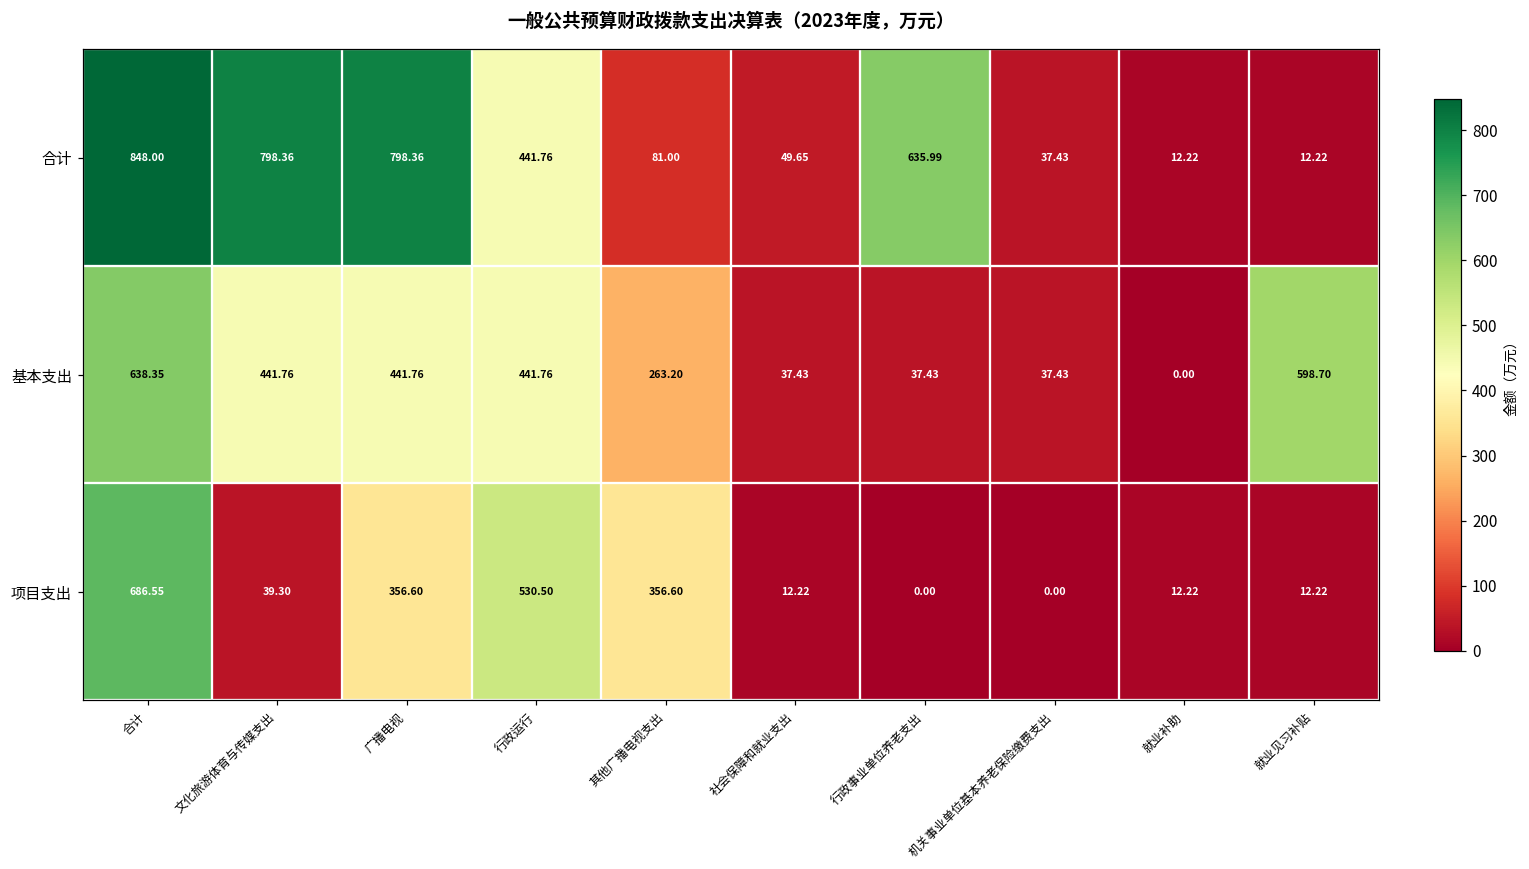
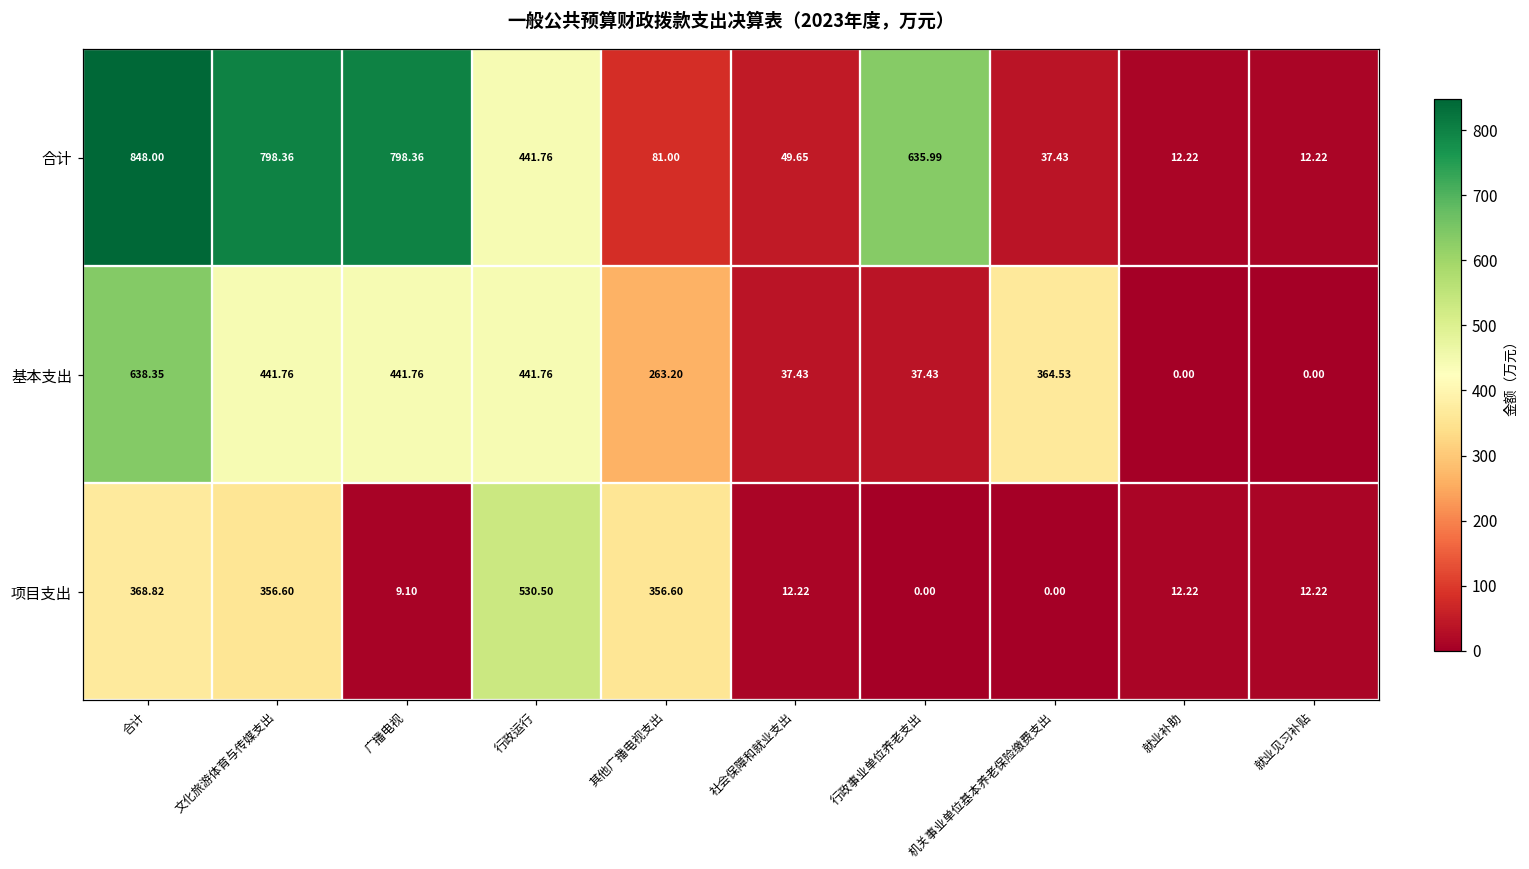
基本支出, 机关事业单位基本养老保险缴费支出: 37.43 -> 364.53
基本支出, 就业见习补贴: 598.70 -> 0.00
项目支出, 合计: 686.55 -> 368.82
项目支出, 文化旅游体育与传媒支出: 39.30 -> 356.60
项目支出, 广播电视: 356.60 -> 9.10
